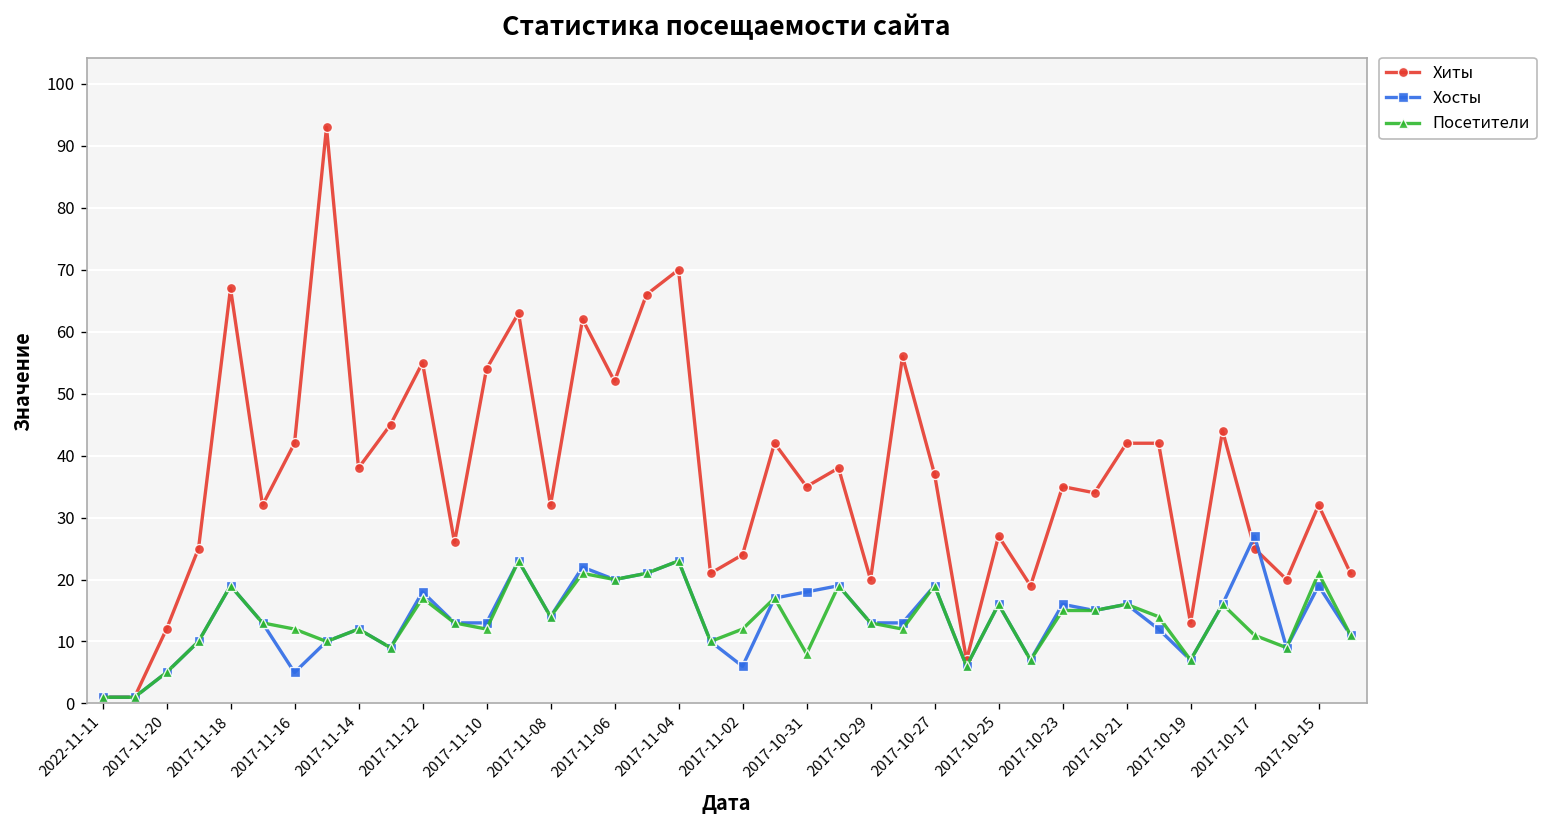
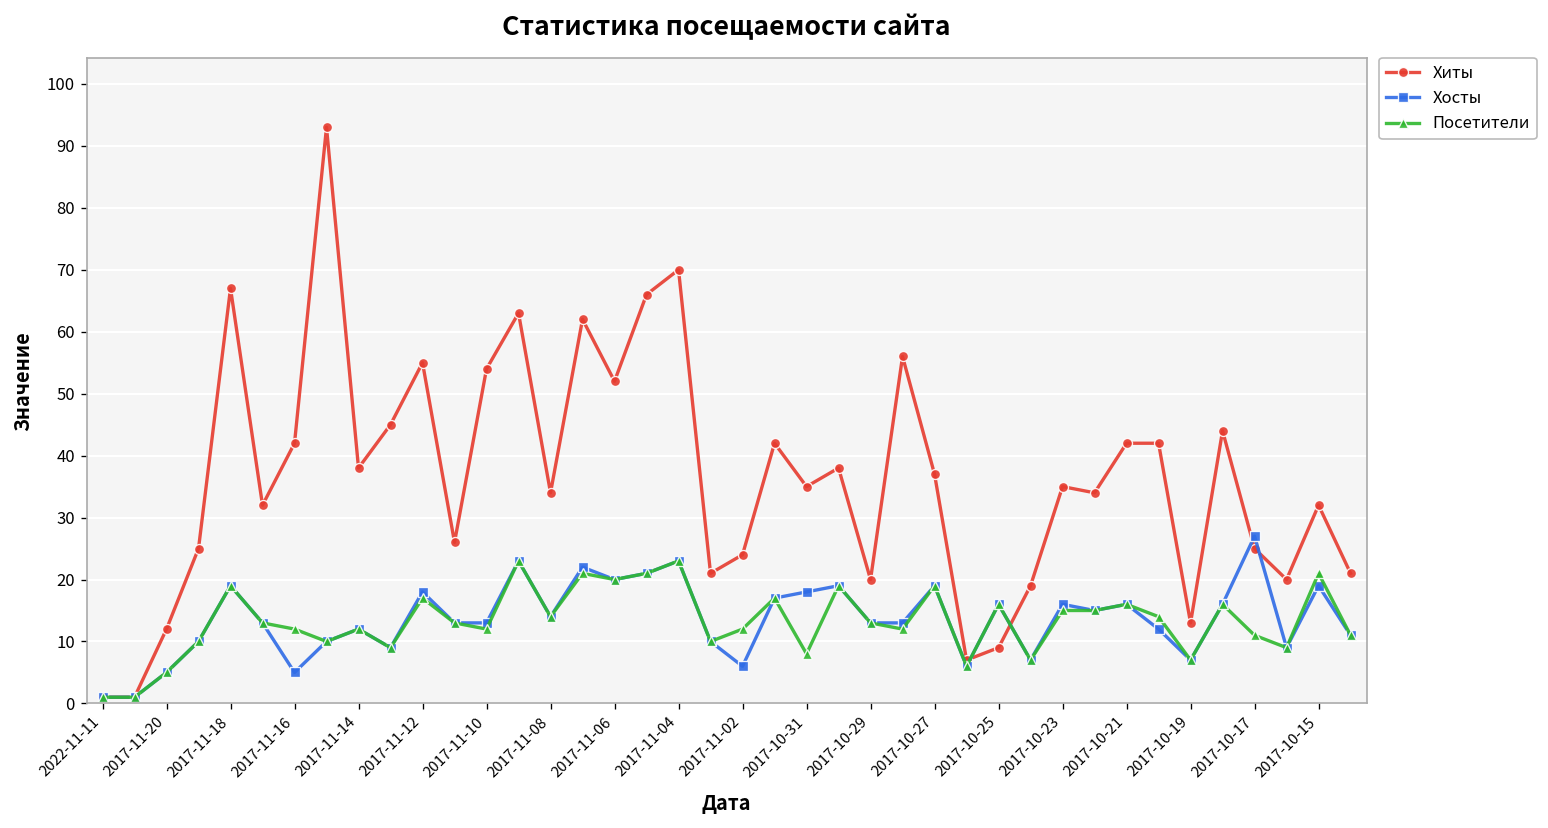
Хиты, 2017-11-08: 32 -> 34
Хиты, 2017-10-25: 27 -> 9
